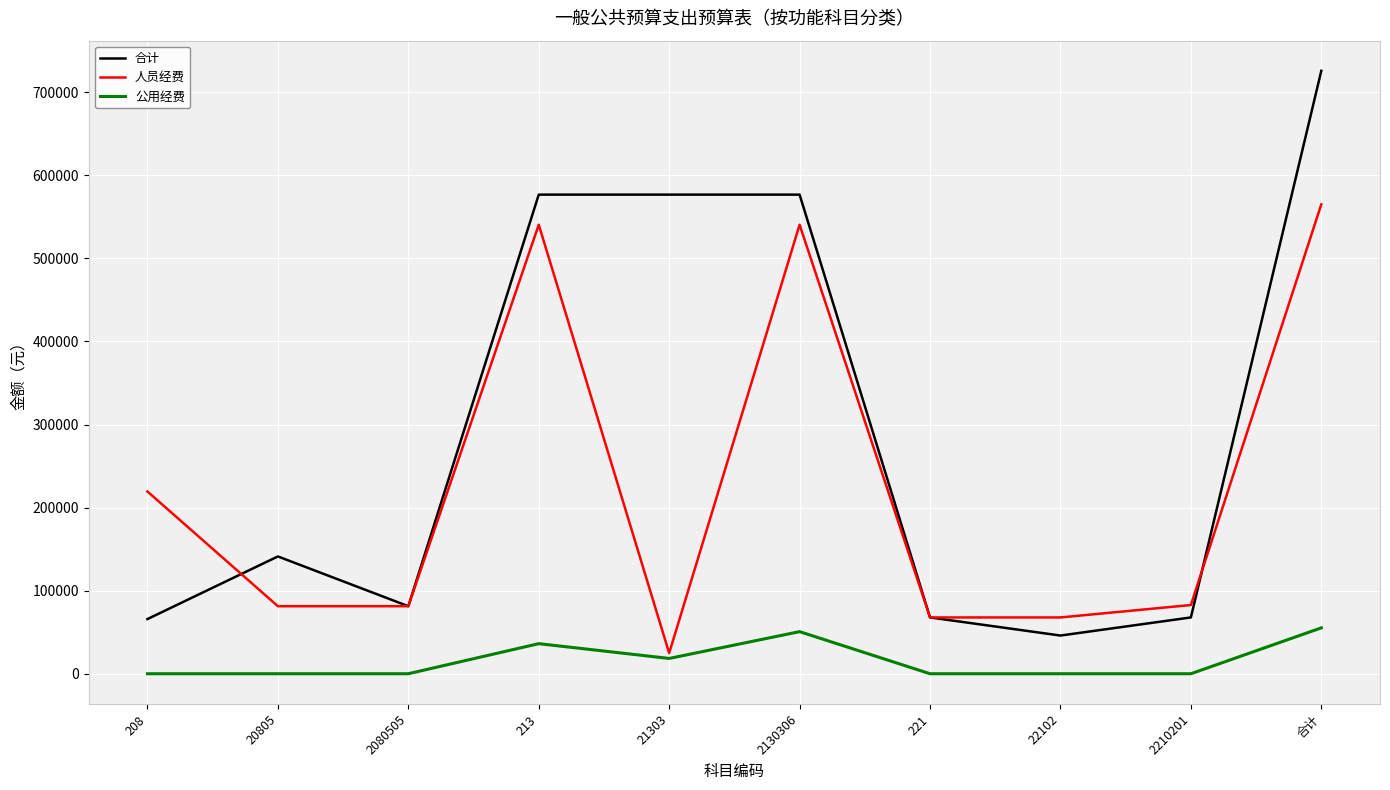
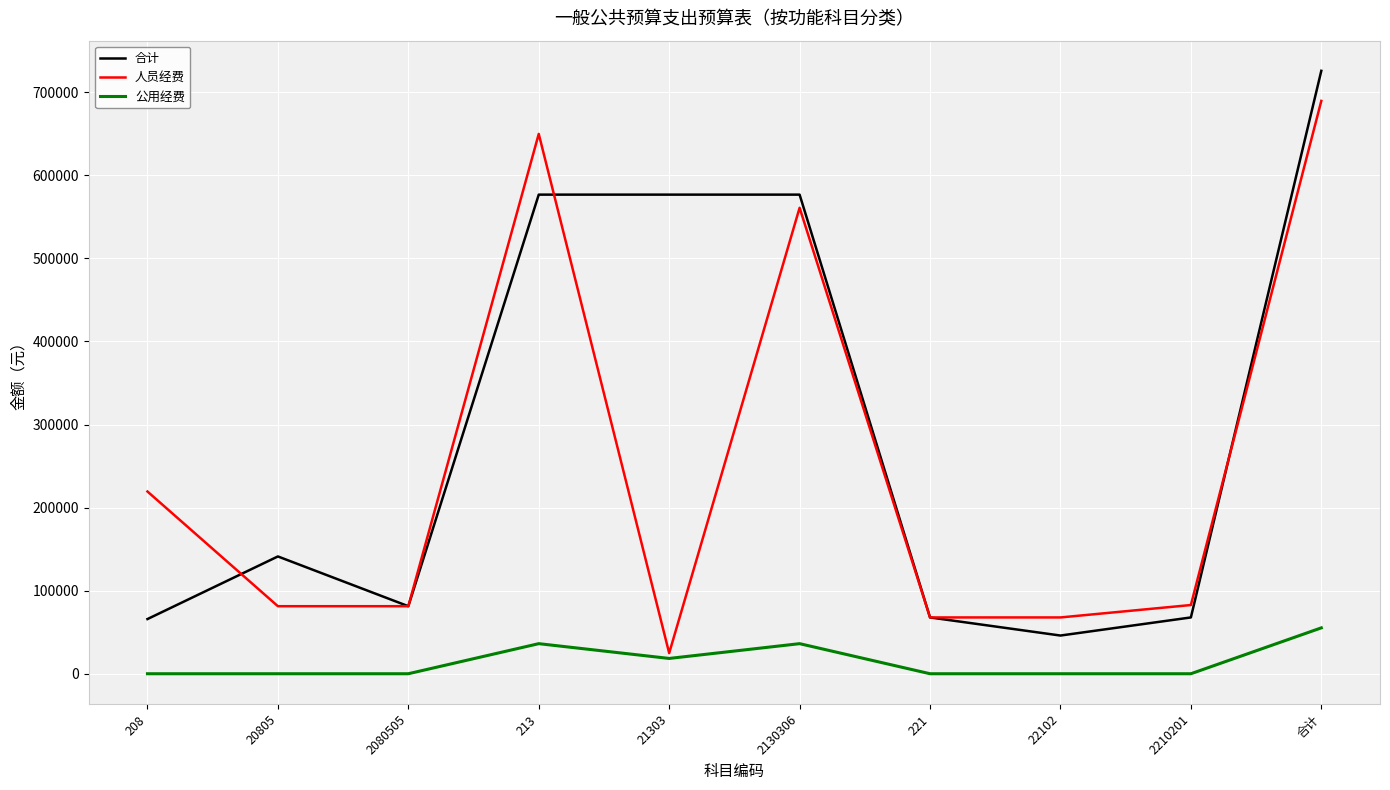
人员经费, 213: 540000 -> 650000
人员经费, 2130306: 540000 -> 560000
公用经费, 2130306: 50000 -> 40000
人员经费, 合计: 570000 -> 690000
